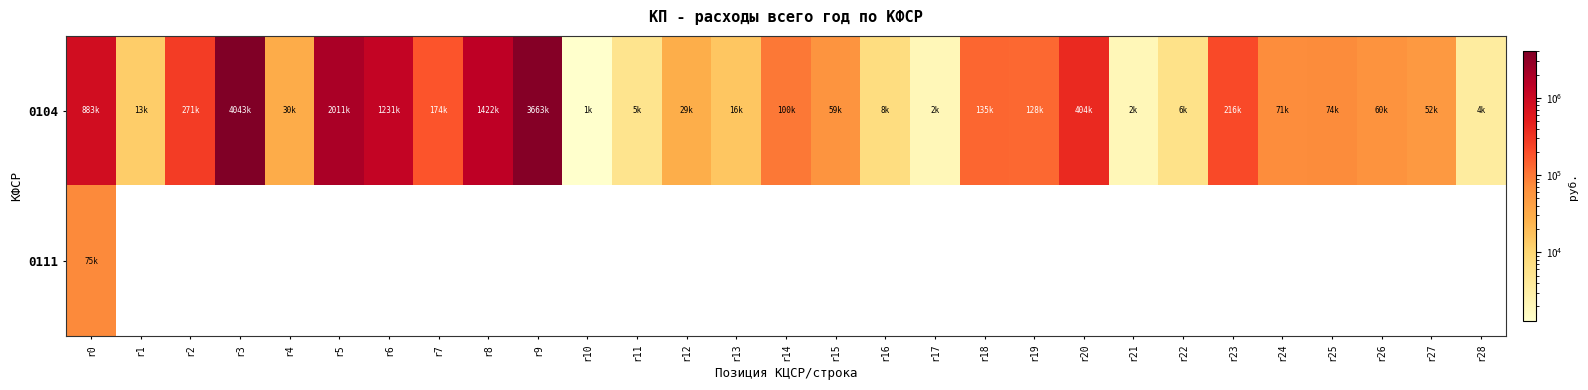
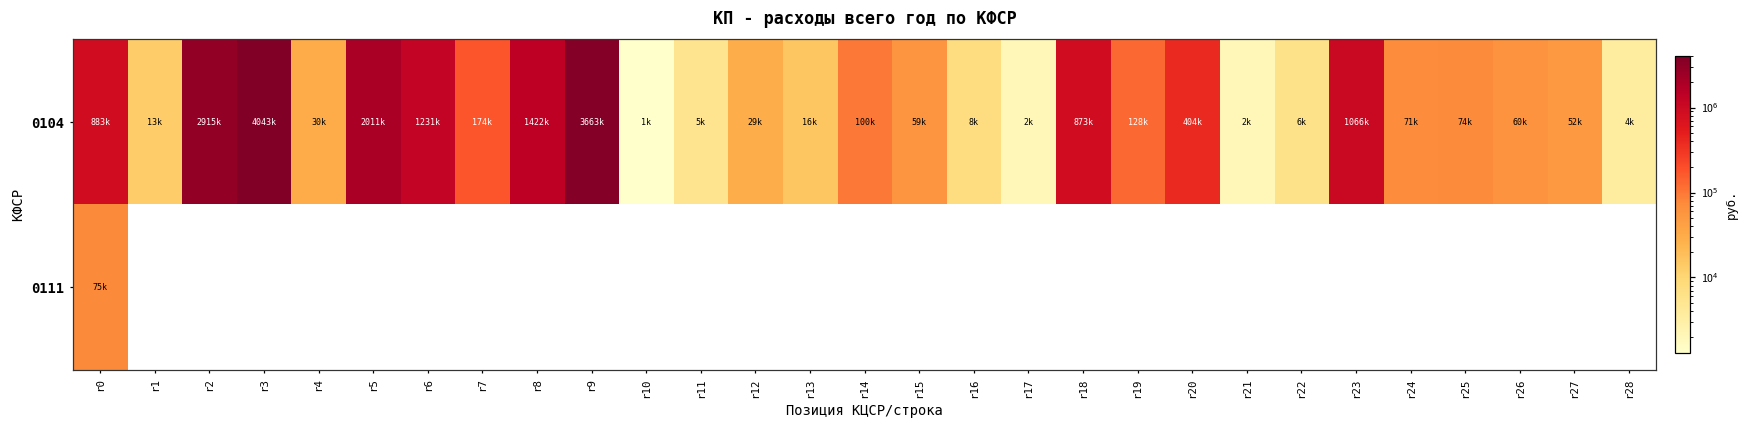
0104, r2: 271k -> 2915k
0104, r18: 135k -> 873k
0104, r23: 216k -> 1066k
